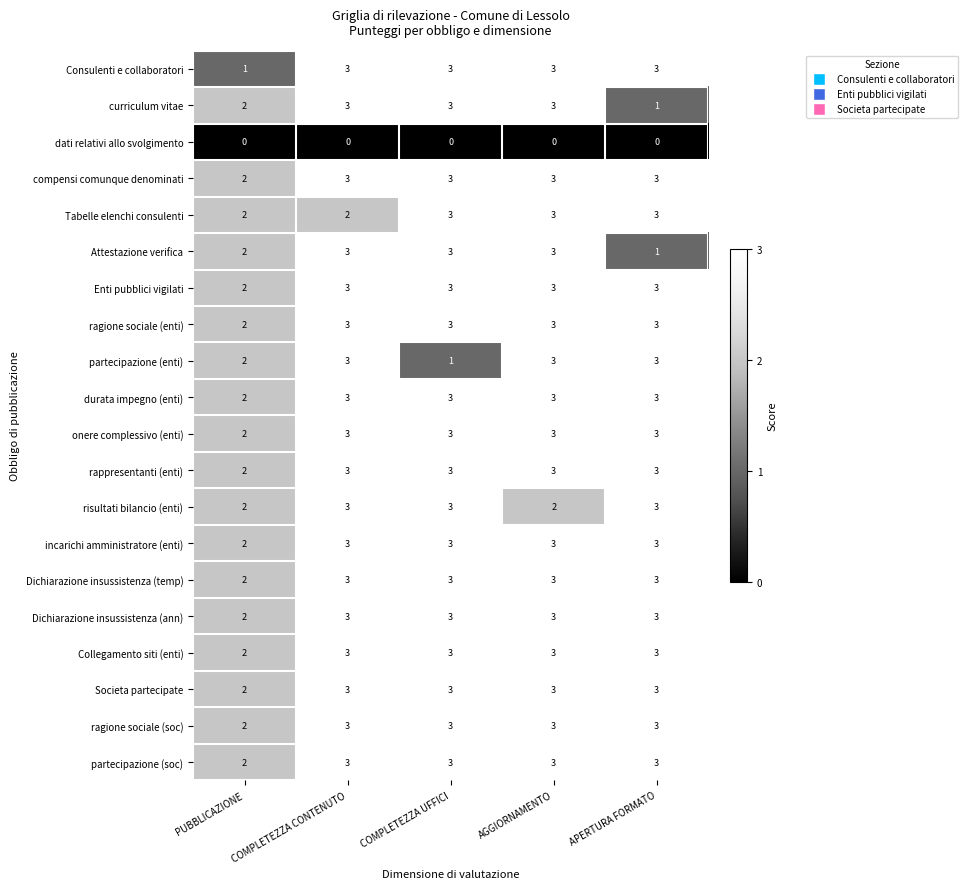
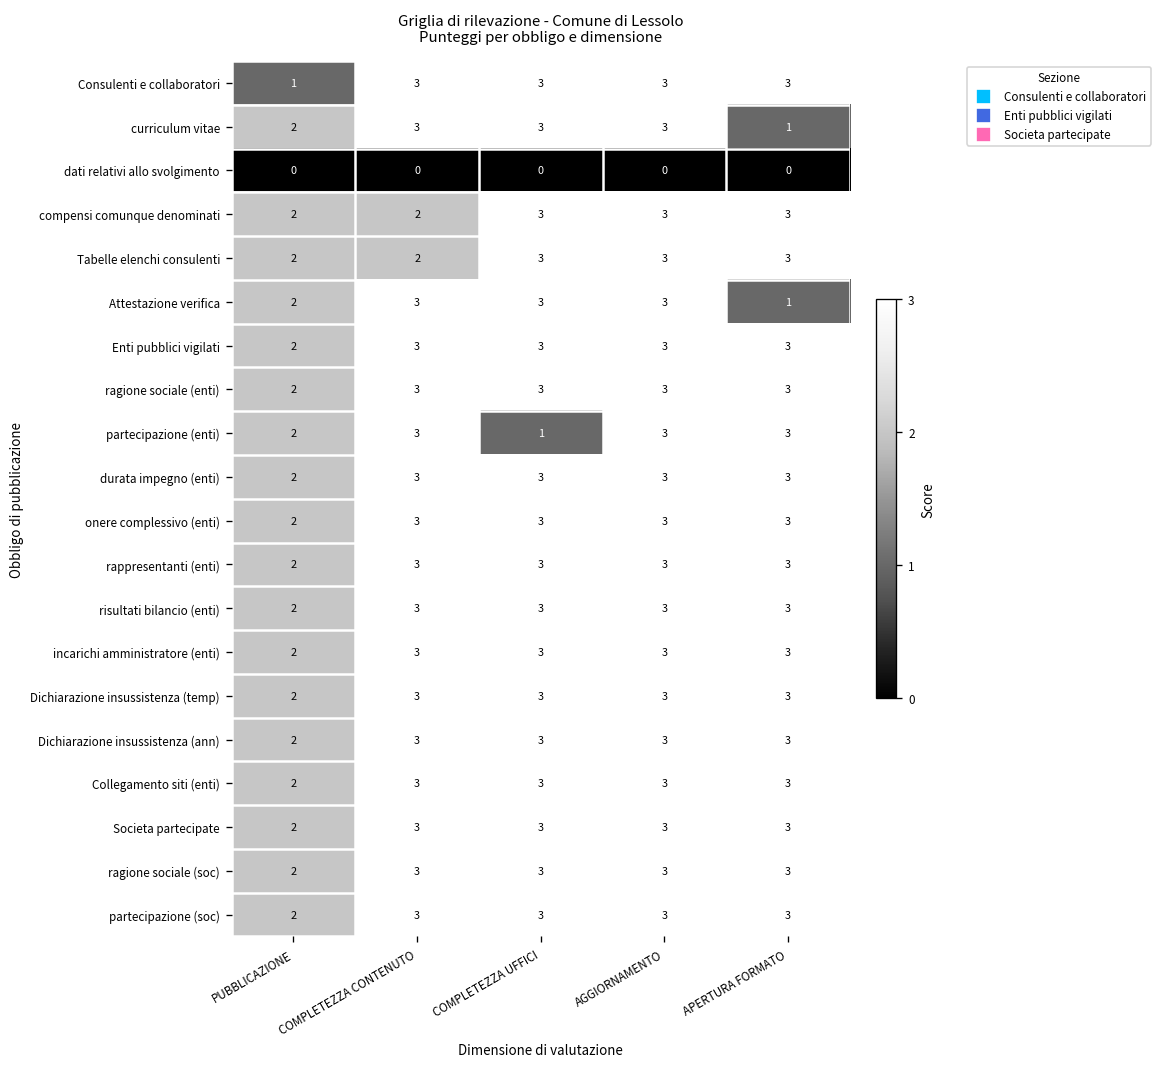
compensi comunque denominati, COMPLETEZZA CONTENUTO: 3 -> 2
risultati bilancio (enti), AGGIORNAMENTO: 2 -> 3
